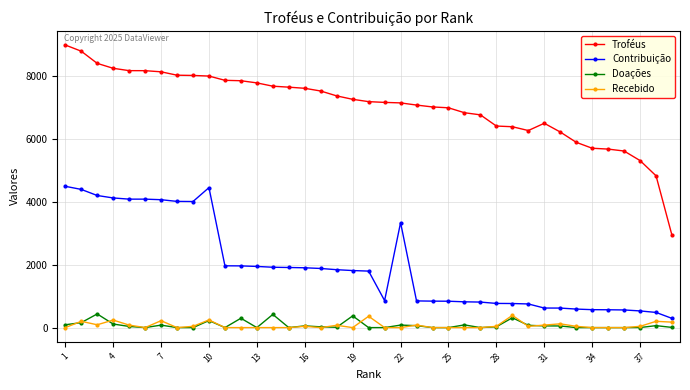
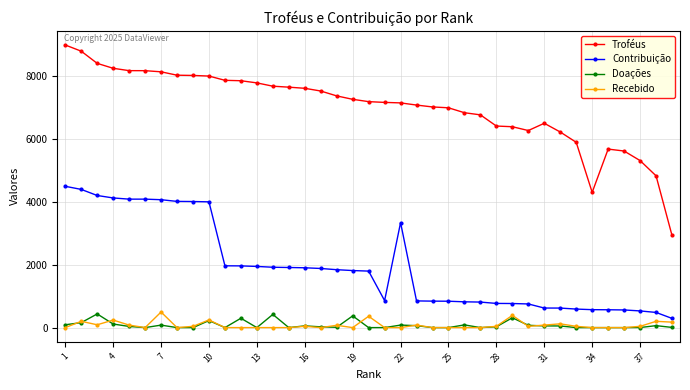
Recebido, 7: 200 -> 500
Contribuição, 10: 4500 -> 4000
Troféus, 34: 5700 -> 4300
